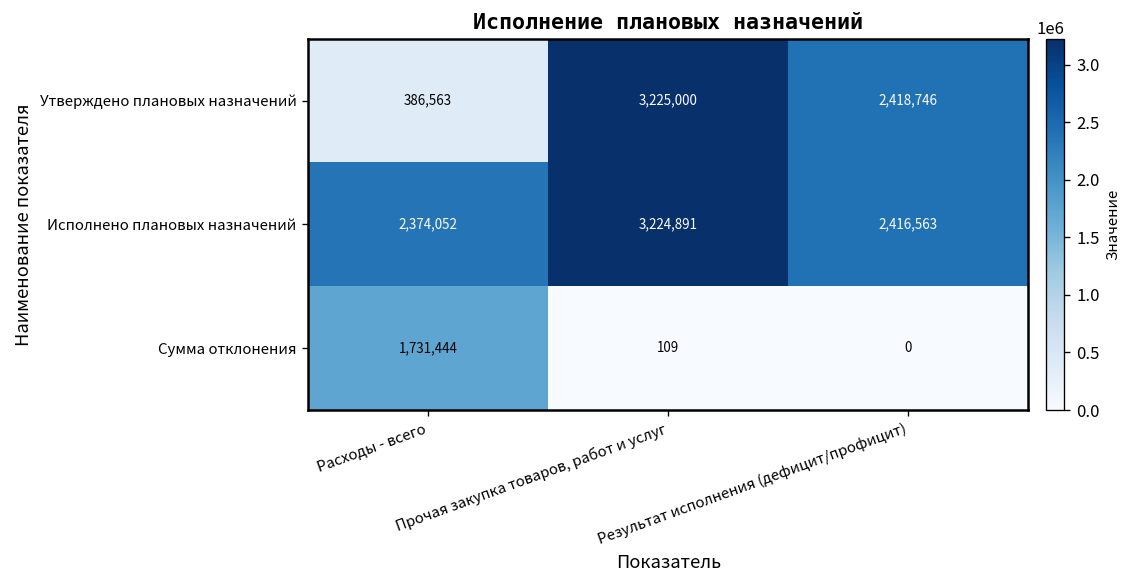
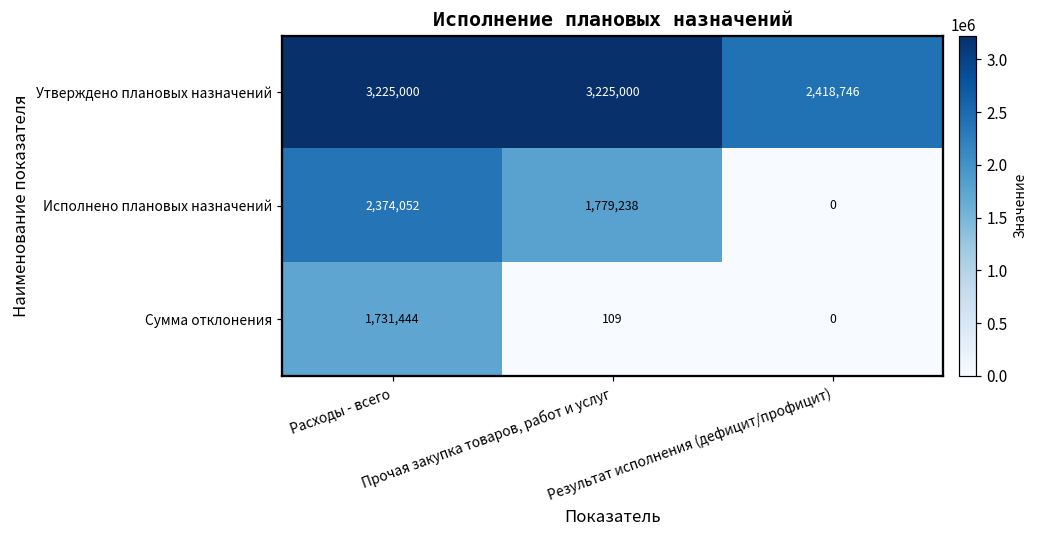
Утверждено плановых назначений, Расходы - всего: 386,563 -> 3,225,000
Исполнено плановых назначений, Прочая закупка товаров, работ и услуг: 3,224,891 -> 1,779,238
Исполнено плановых назначений, Результат исполнения (дефицит/профицит): 2,416,563 -> 0
